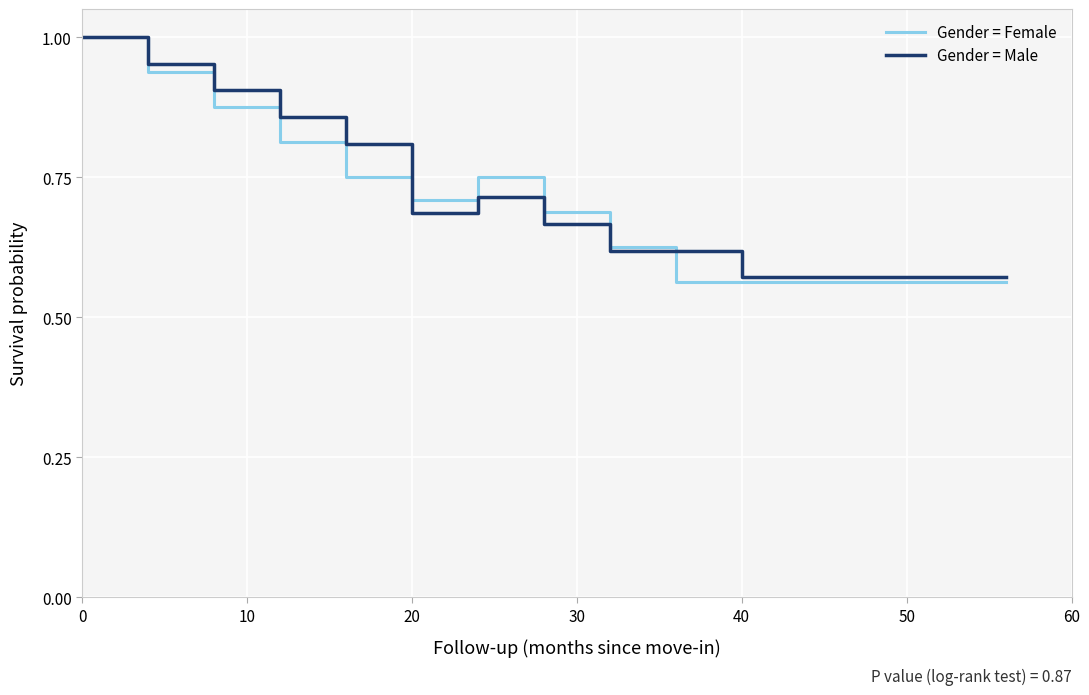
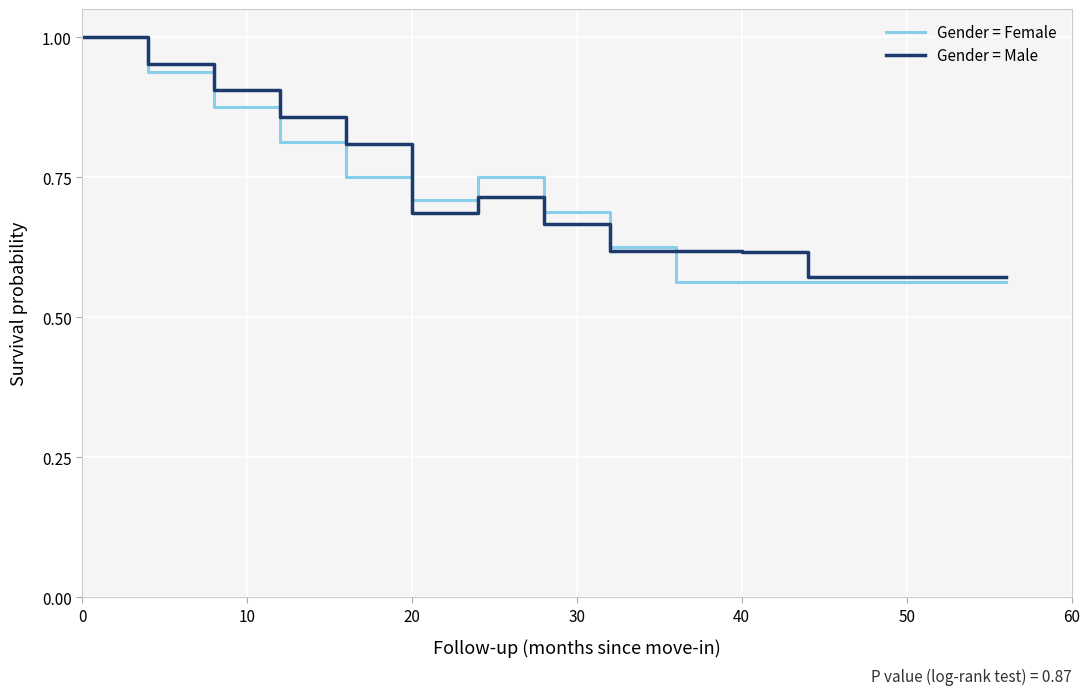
Gender = Male, 40: 0.57 -> 0.62
